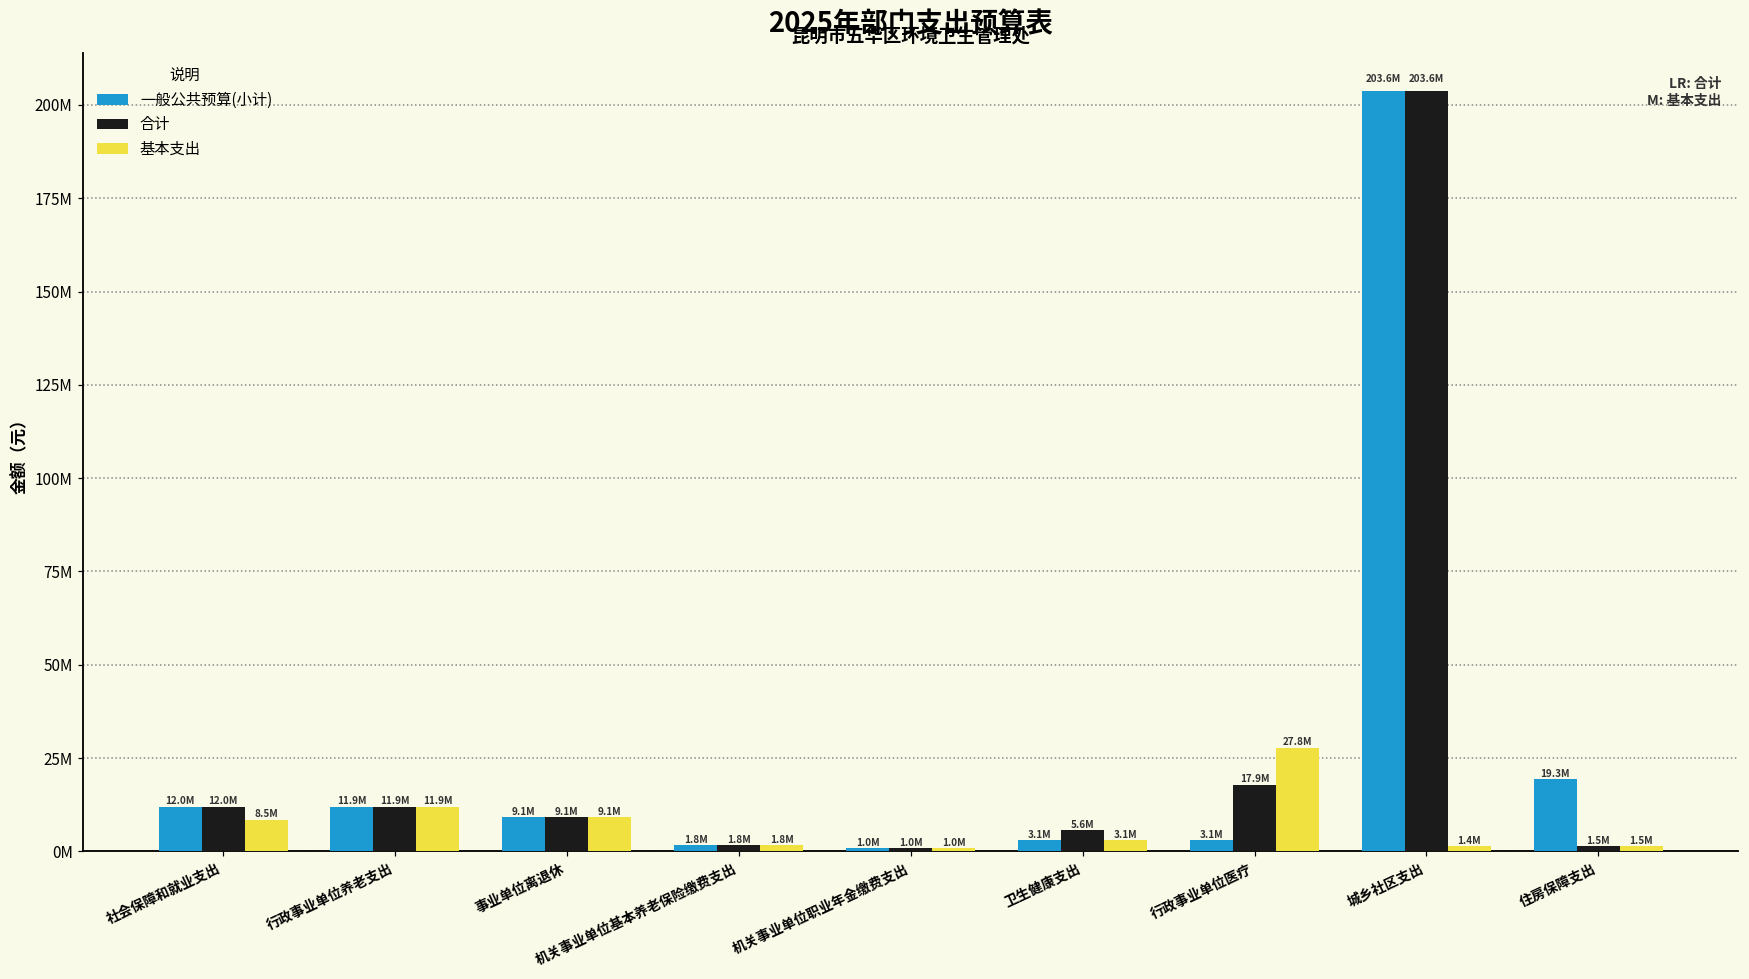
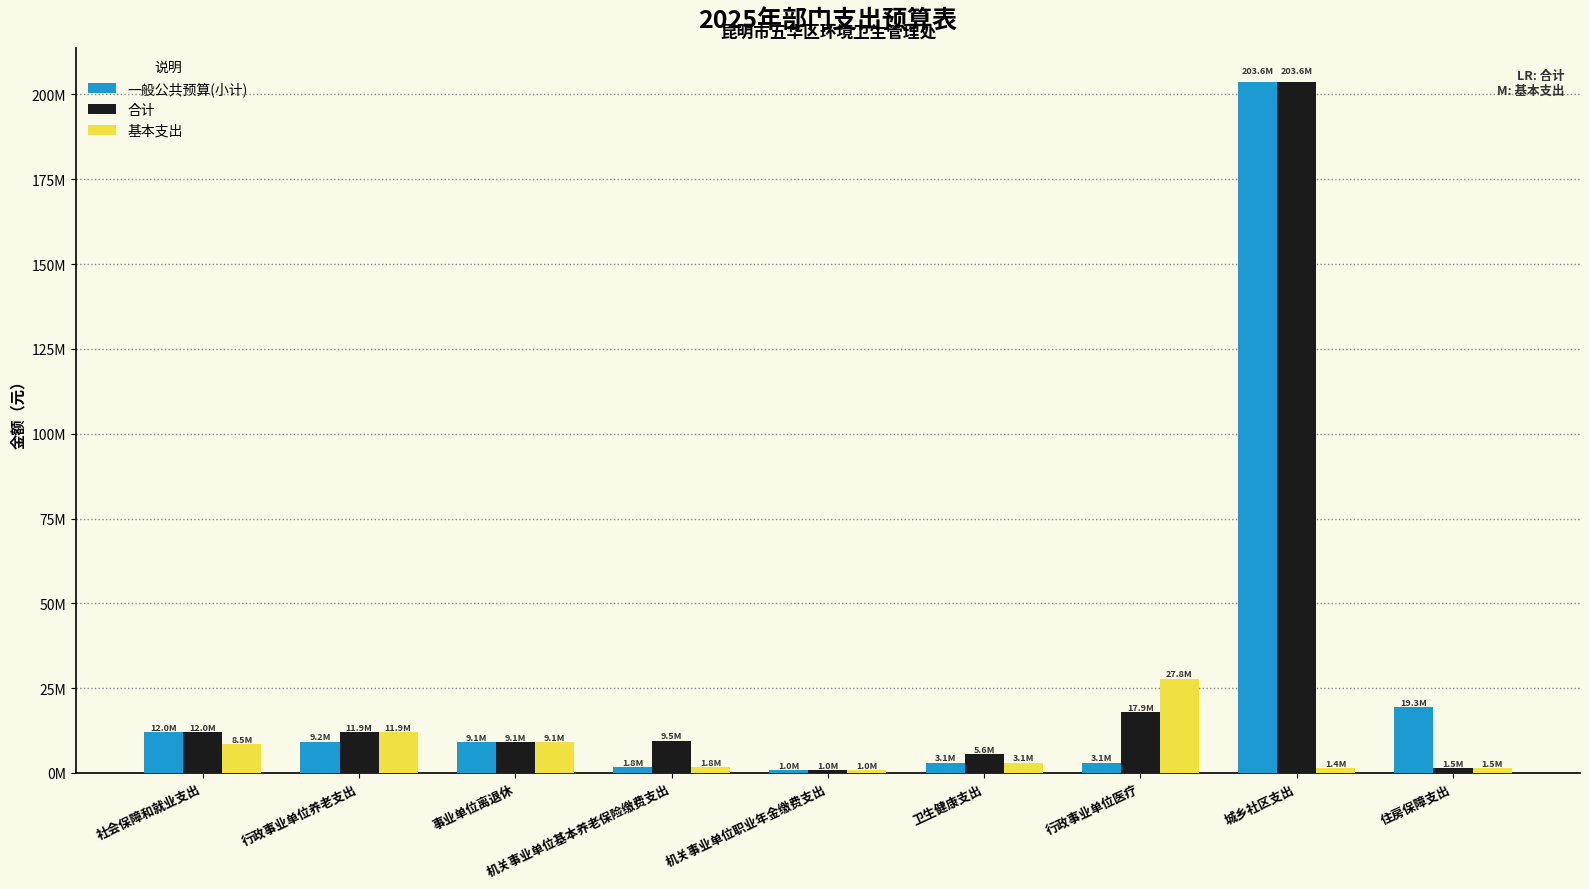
一般公共预算(小计), 行政事业单位养老支出: 11.9M -> 9.2M
合计, 机关事业单位基本养老保险缴费支出: 1.8M -> 9.5M
